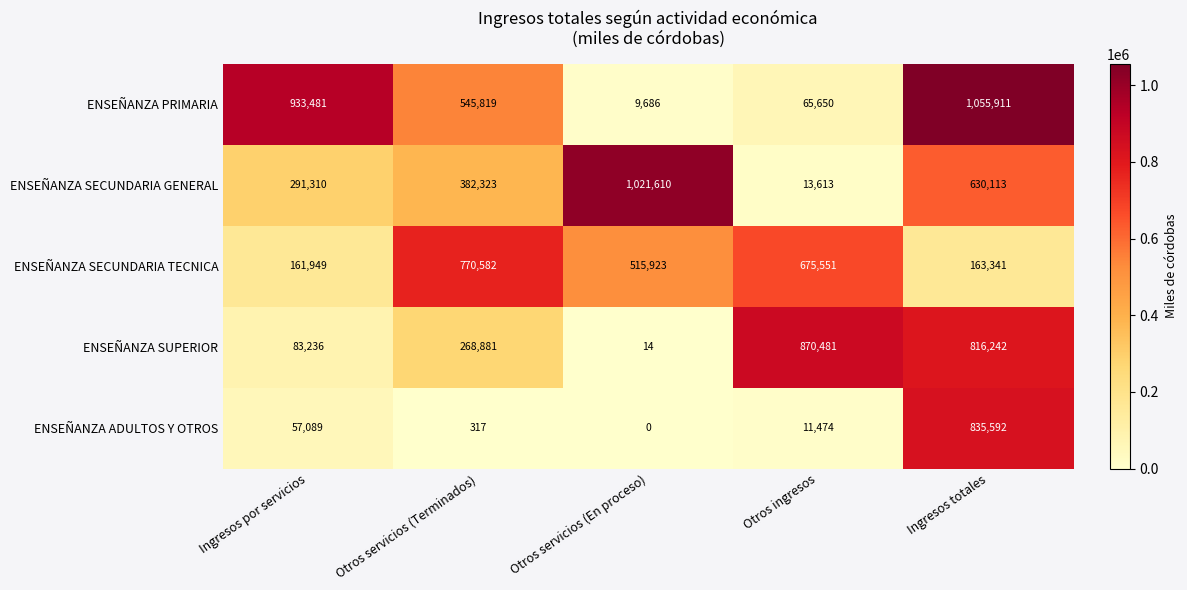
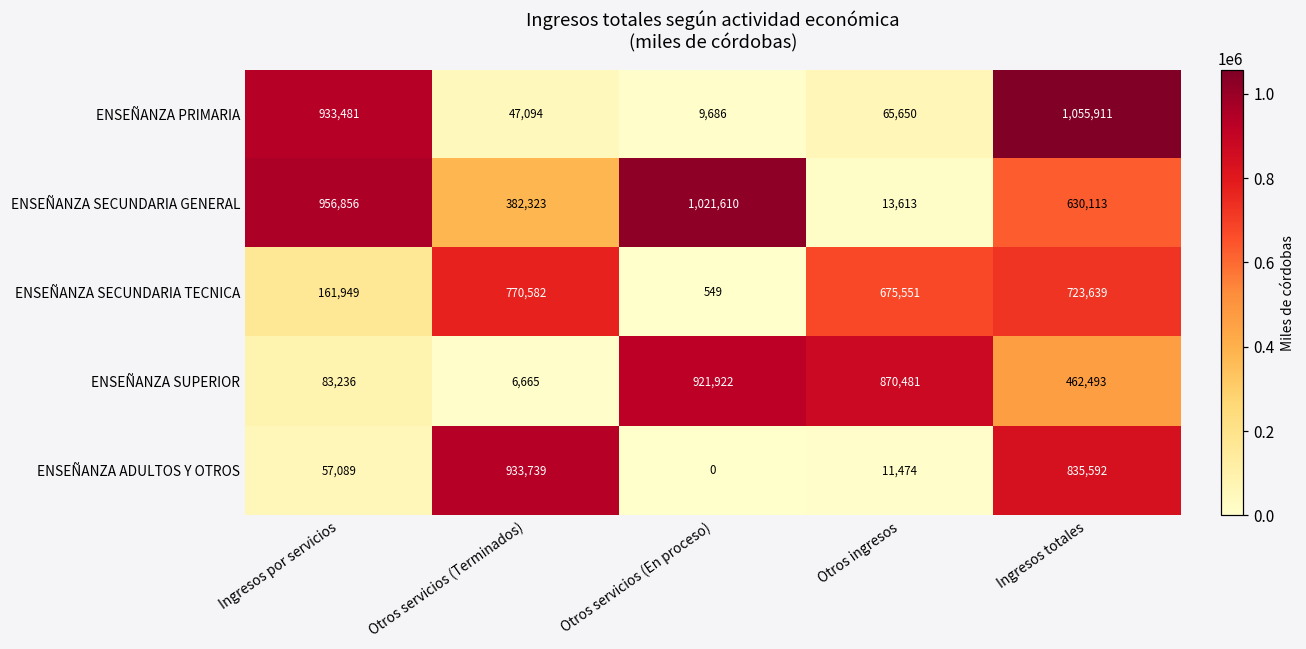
ENSEÑANZA PRIMARIA, Otros servicios (Terminados): 545,819 -> 47,094
ENSEÑANZA SECUNDARIA GENERAL, Ingresos por servicios: 291,310 -> 956,856
ENSEÑANZA SECUNDARIA TECNICA, Otros servicios (En proceso): 515,923 -> 549
ENSEÑANZA SECUNDARIA TECNICA, Ingresos totales: 163,341 -> 723,639
ENSEÑANZA SUPERIOR, Otros servicios (Terminados): 268,881 -> 6,665
ENSEÑANZA SUPERIOR, Otros servicios (En proceso): 14 -> 921,922
ENSEÑANZA SUPERIOR, Ingresos totales: 816,242 -> 462,493
ENSEÑANZA ADULTOS Y OTROS, Otros servicios (Terminados): 317 -> 933,739
